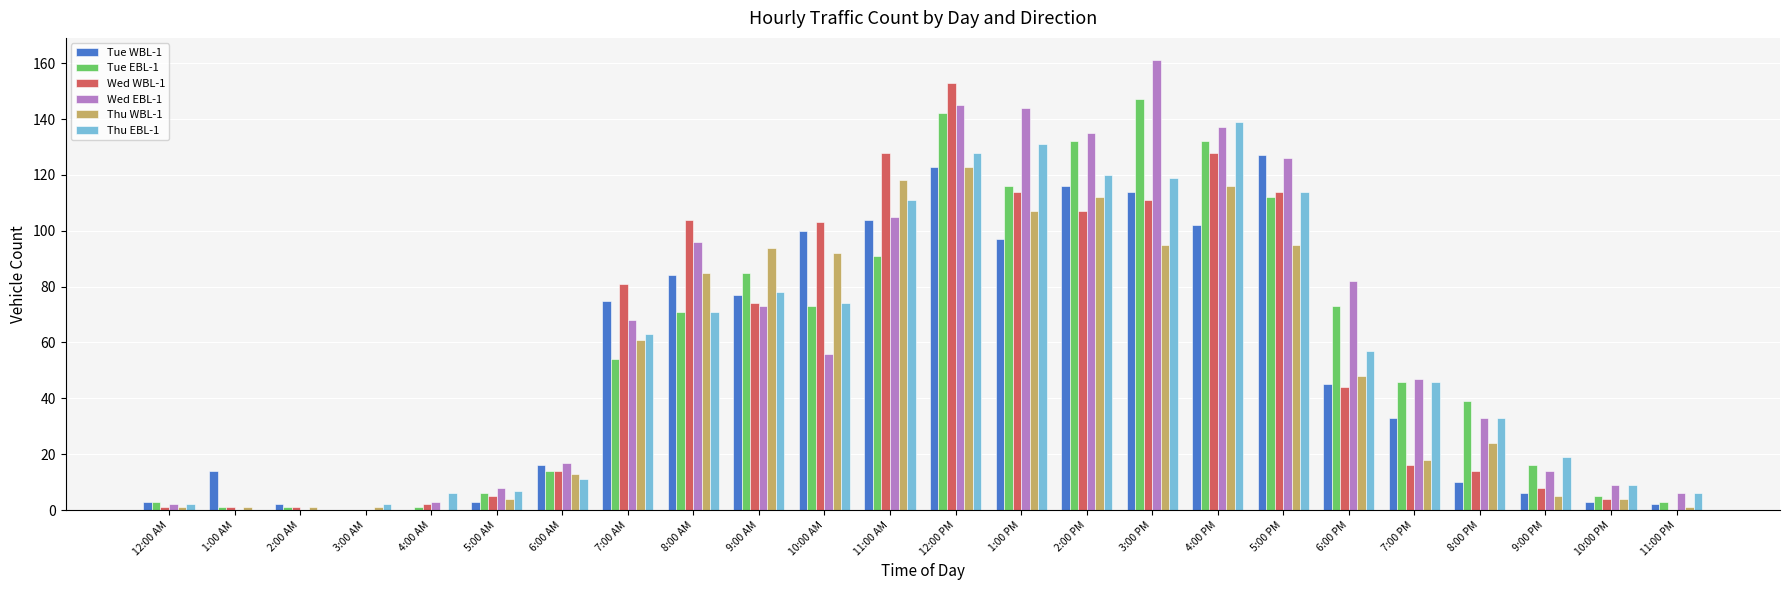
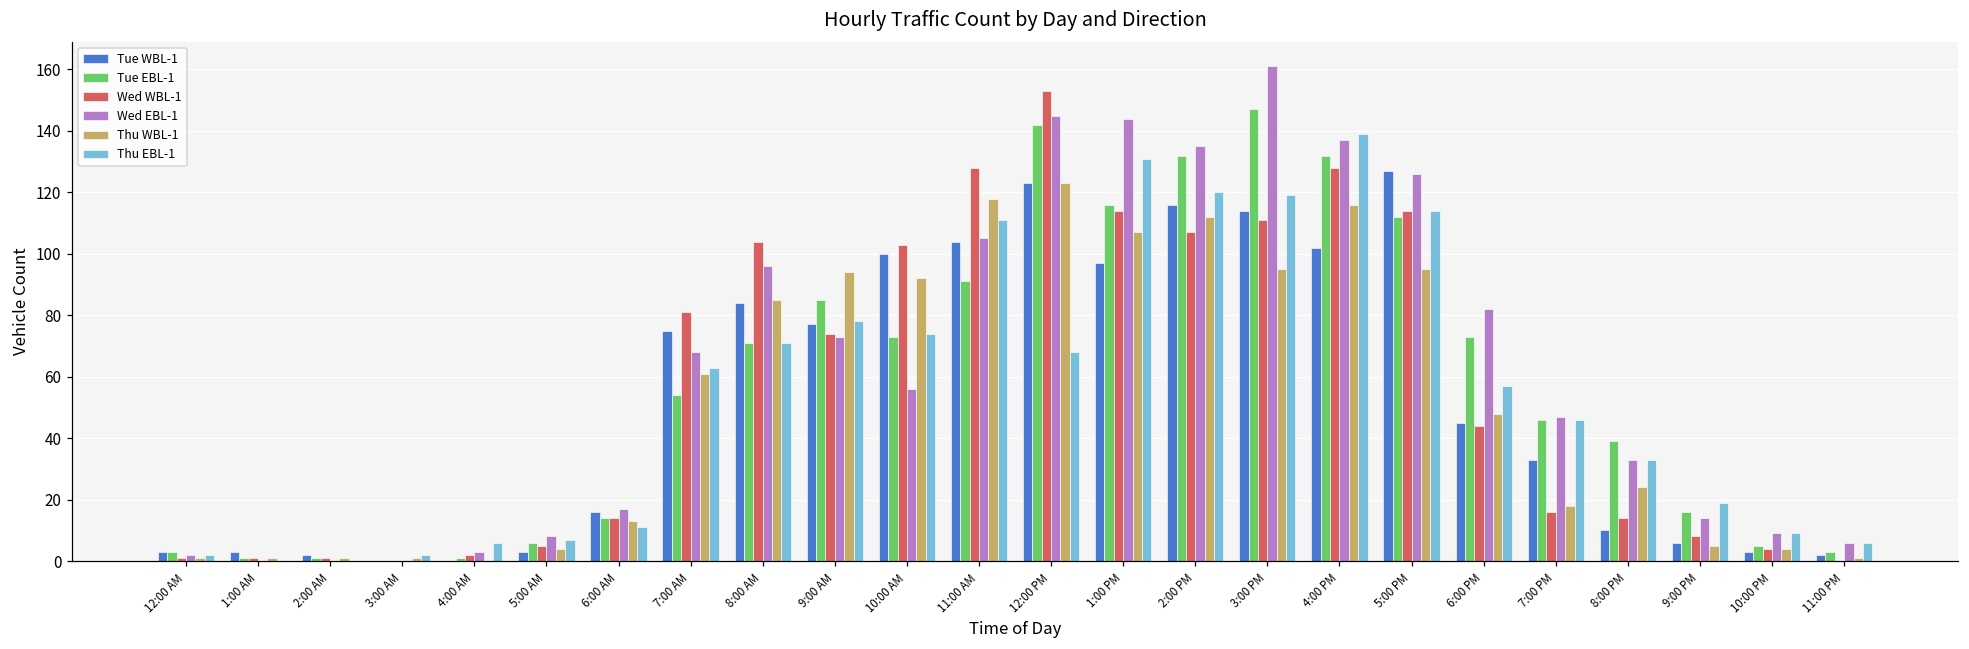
Tue WBL-1, 1:00 AM: 14 -> 3
Thu EBL-1, 12:00 PM: 128 -> 68
